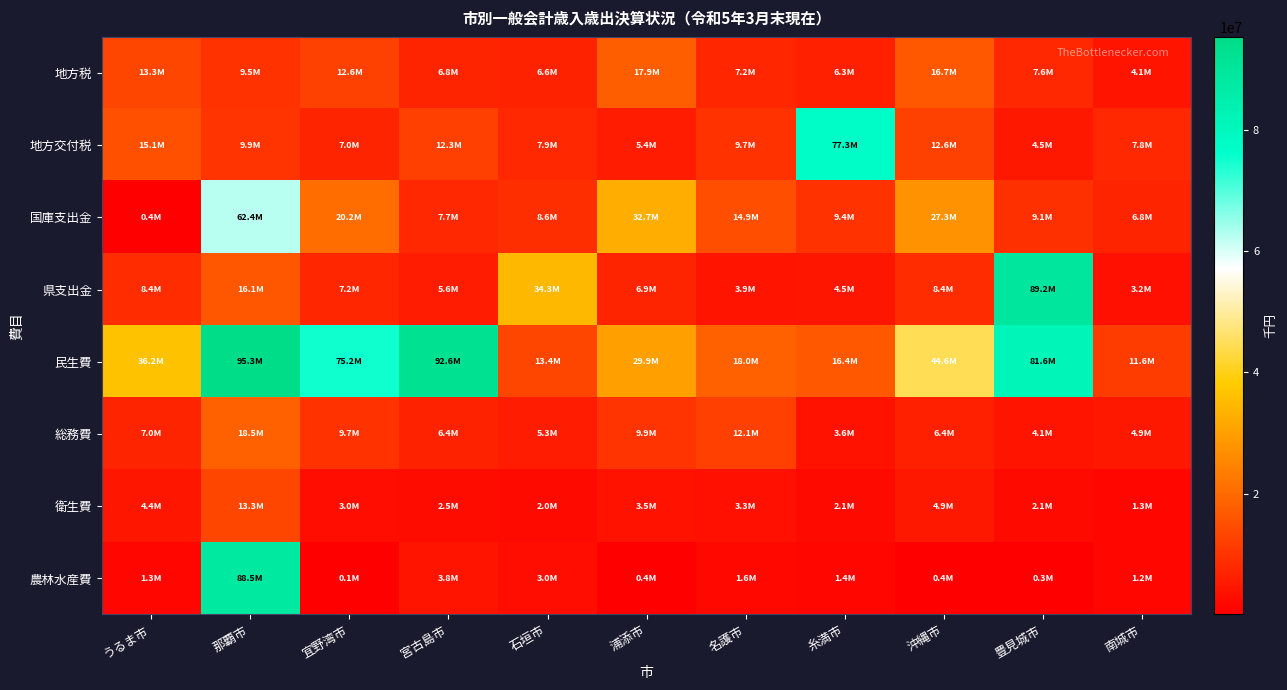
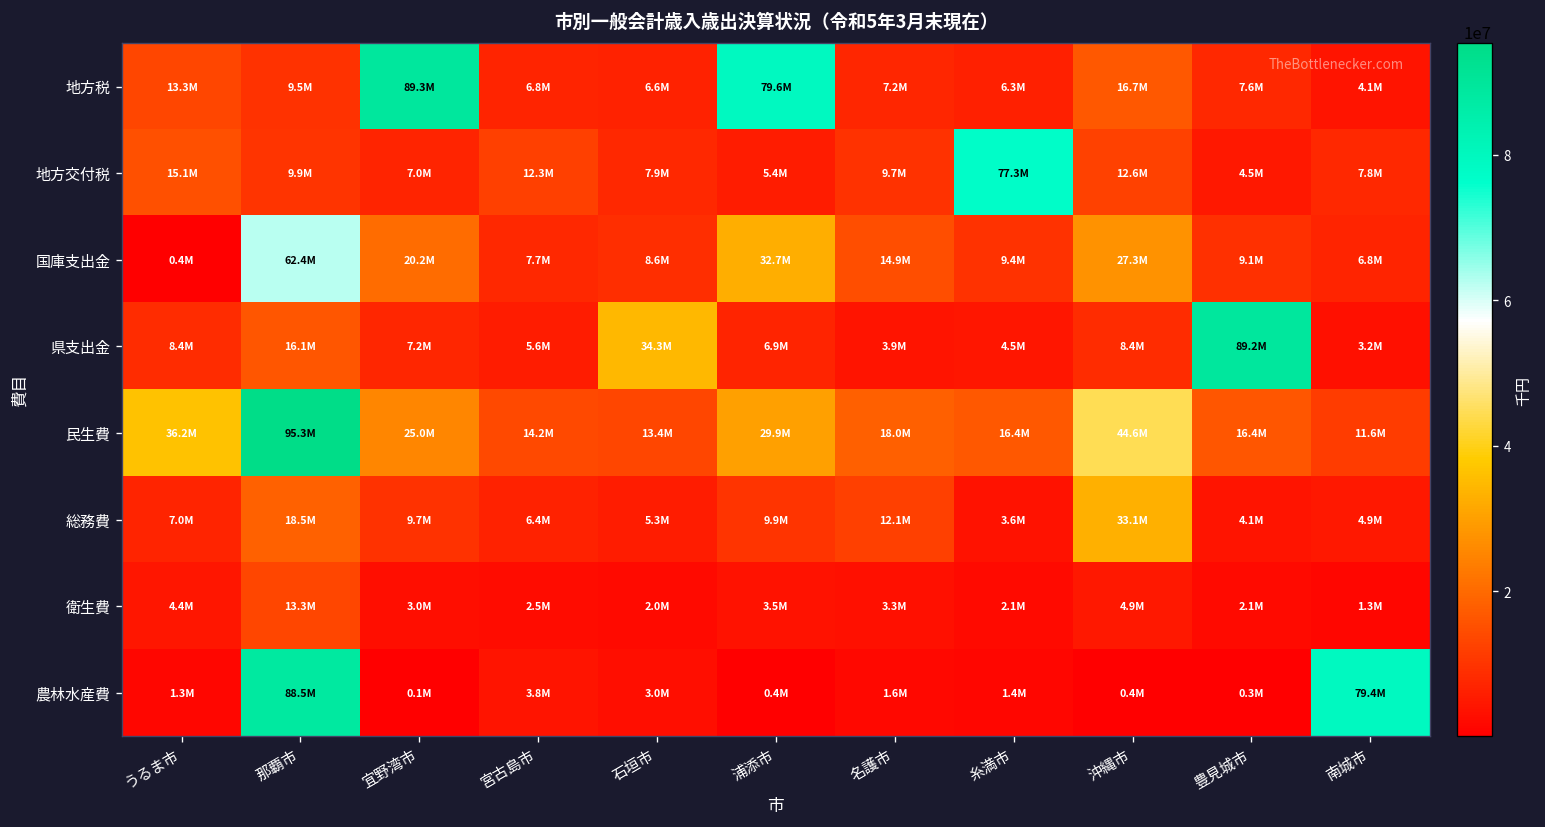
地方税, 宜野湾市: 12.6M -> 89.3M
地方税, 浦添市: 17.9M -> 79.6M
民生費, 宜野湾市: 75.2M -> 25.0M
民生費, 宮古島市: 92.6M -> 14.2M
民生費, 豊見城市: 81.6M -> 16.4M
総務費, 沖縄市: 6.4M -> 33.1M
農林水産費, 南城市: 1.2M -> 79.4M
